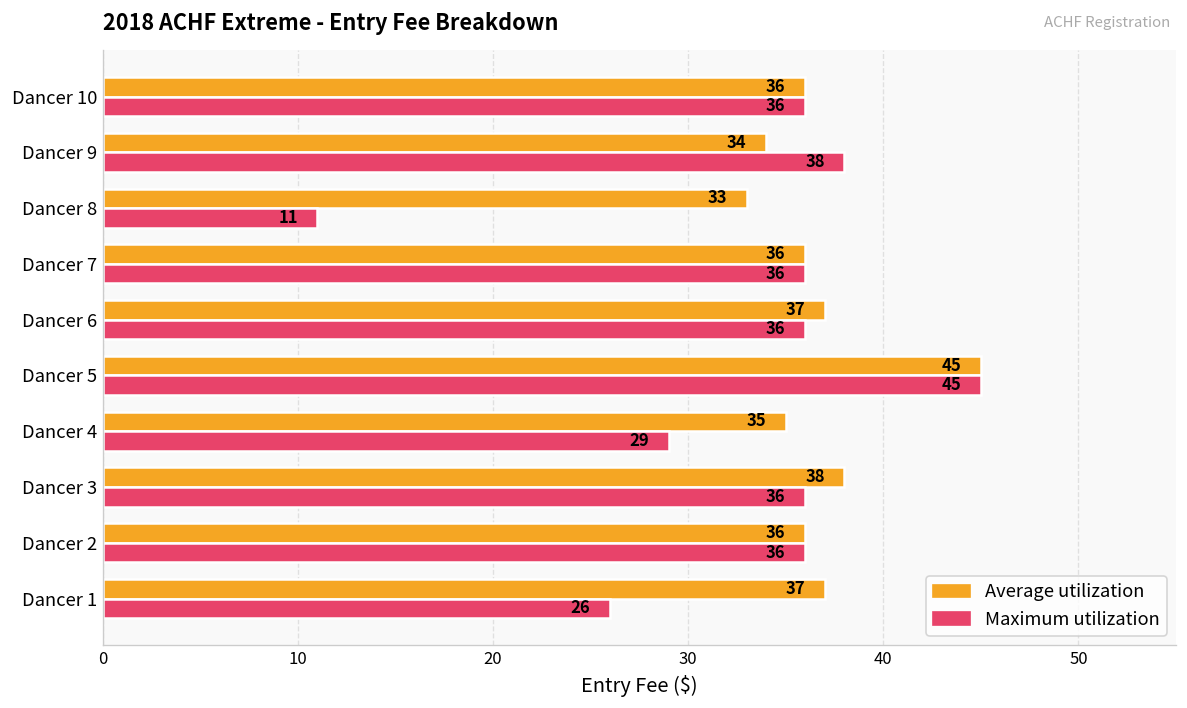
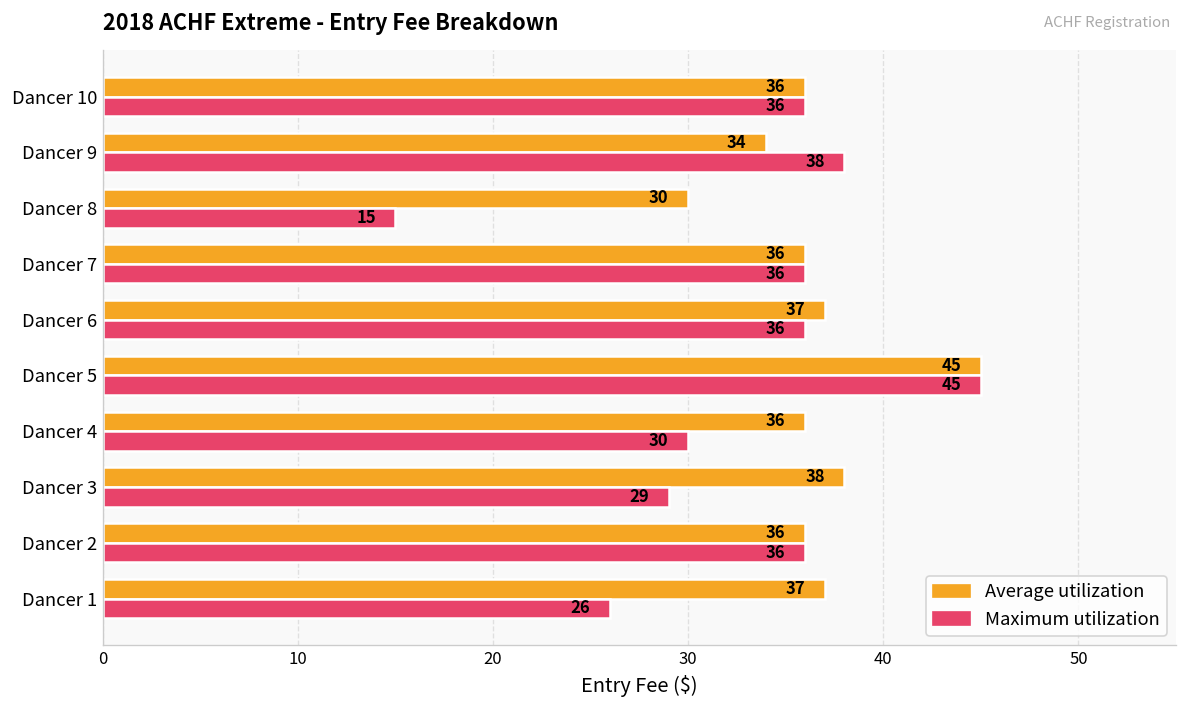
Average utilization, Dancer 8: 33 -> 30
Maximum utilization, Dancer 8: 11 -> 15
Average utilization, Dancer 4: 35 -> 36
Maximum utilization, Dancer 4: 29 -> 30
Maximum utilization, Dancer 3: 36 -> 29
